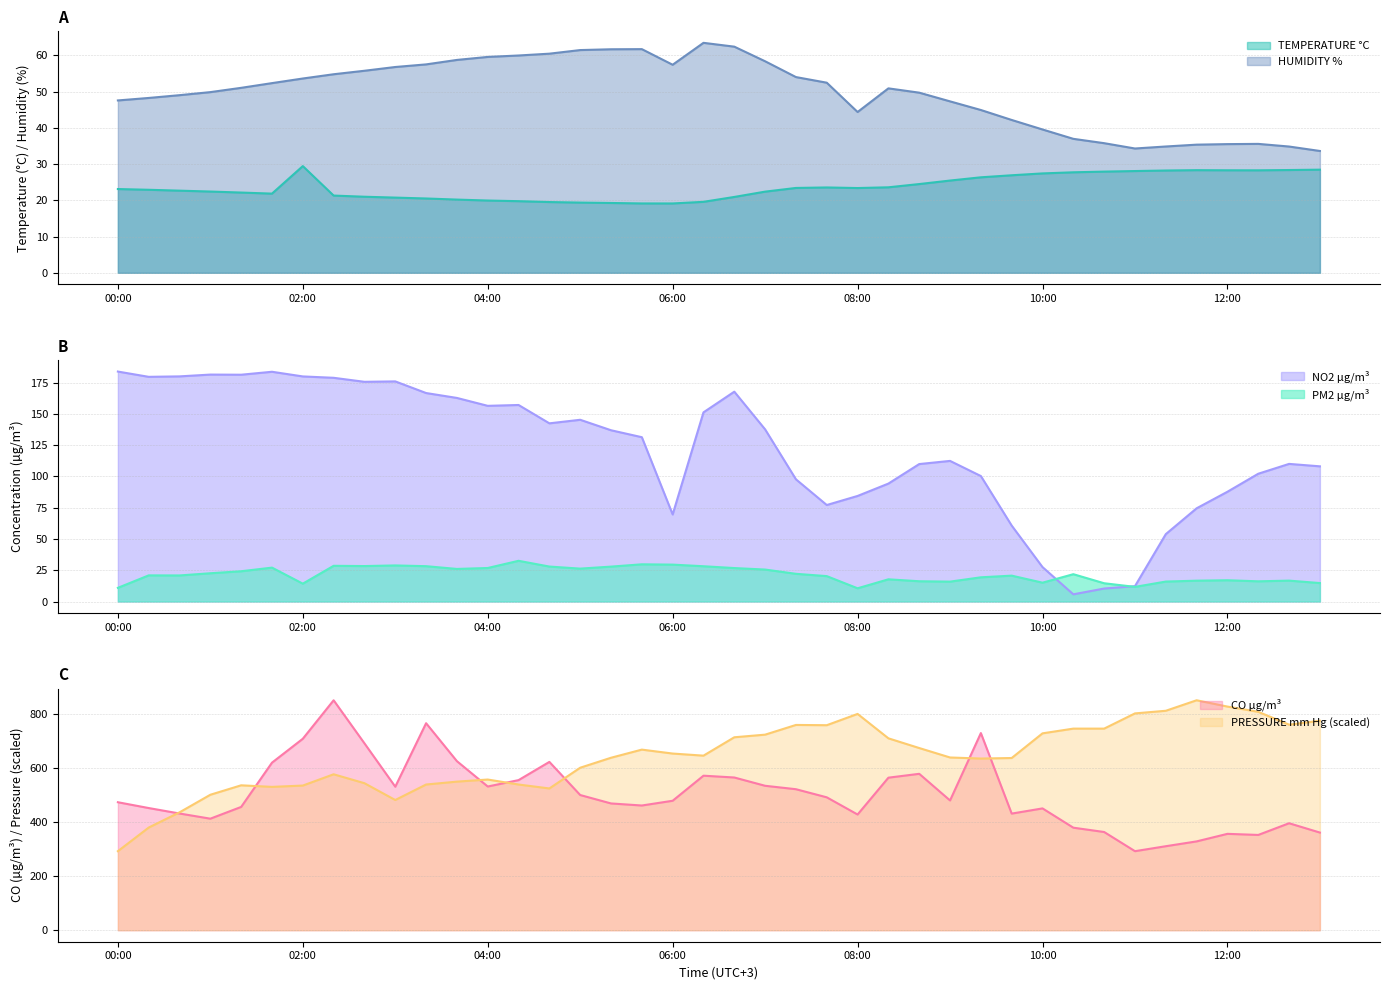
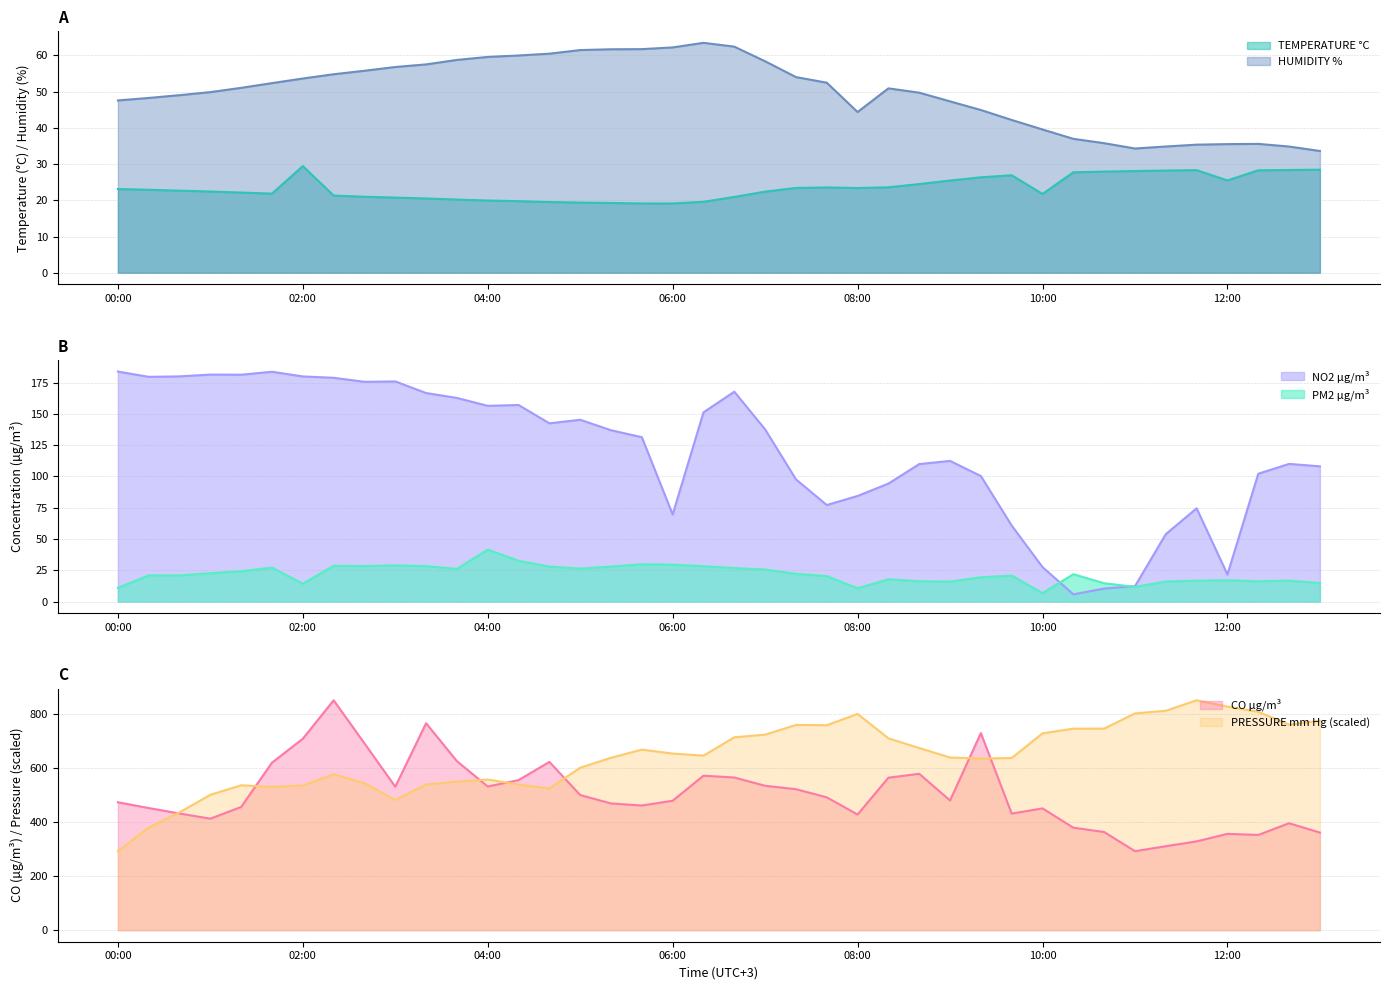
A, HUMIDITY %, 06:00: 57 -> 62
A, TEMPERATURE °C, 10:00: 27 -> 22
A, TEMPERATURE °C, 12:00: 28 -> 26
B, PM2 µg/m³, 04:00: 27 -> 42
B, PM2 µg/m³, 10:00: 15 -> 7
B, NO2 µg/m³, 12:00: 88 -> 22
